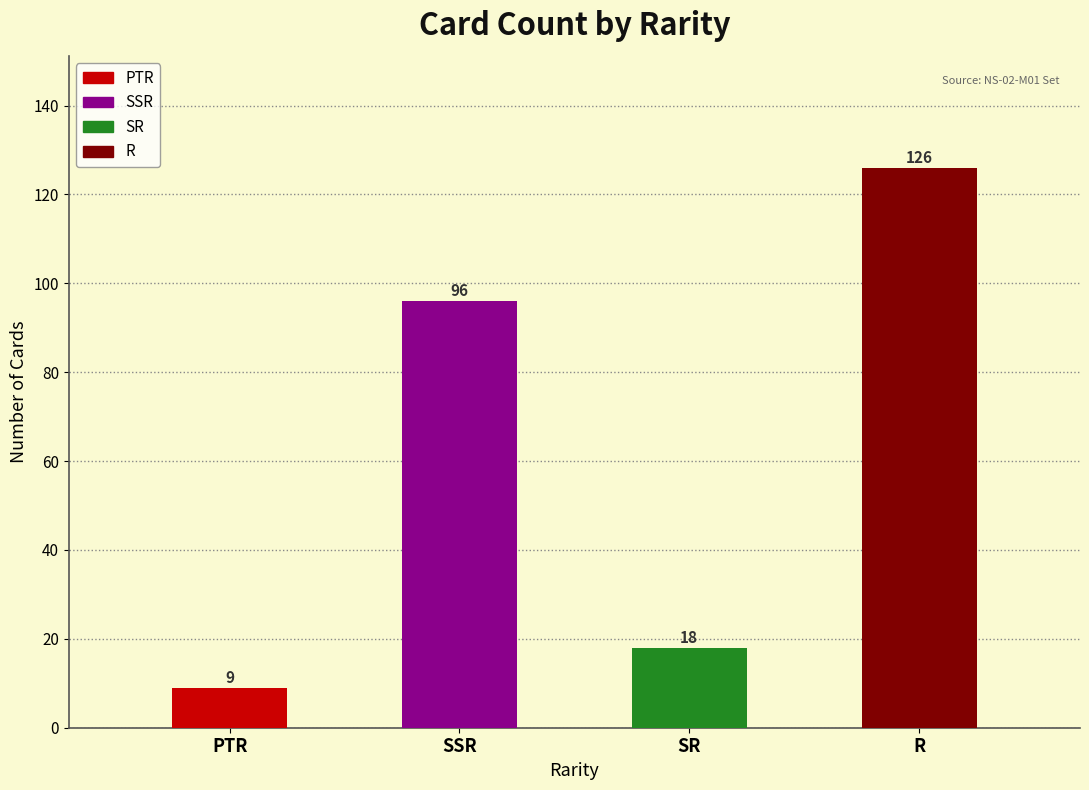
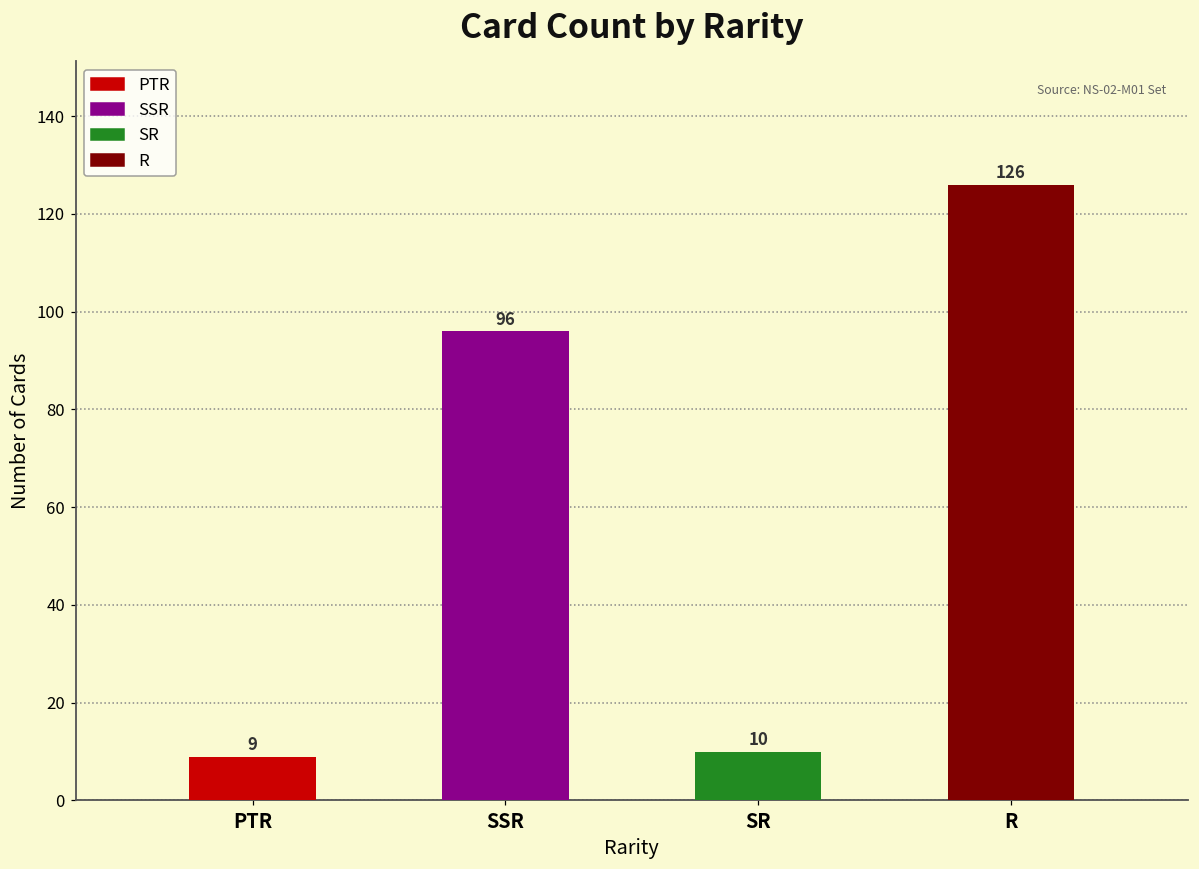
SR: 18 -> 10
